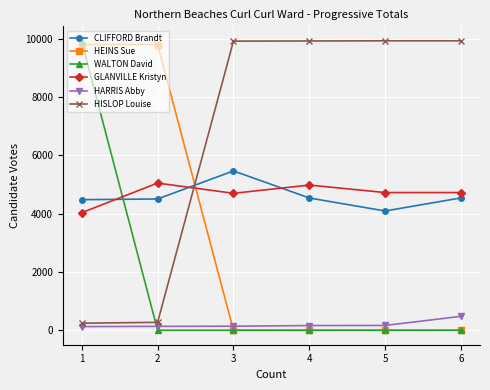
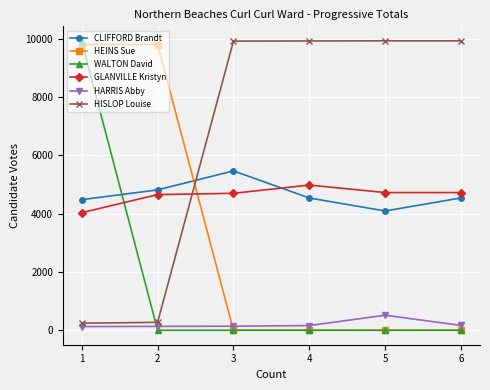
CLIFFORD Brandt, 2: 4500 -> 4800
GLANVILLE Kristyn, 2: 5000 -> 4700
HARRIS Abby, 5: 200 -> 500
HARRIS Abby, 6: 500 -> 200
